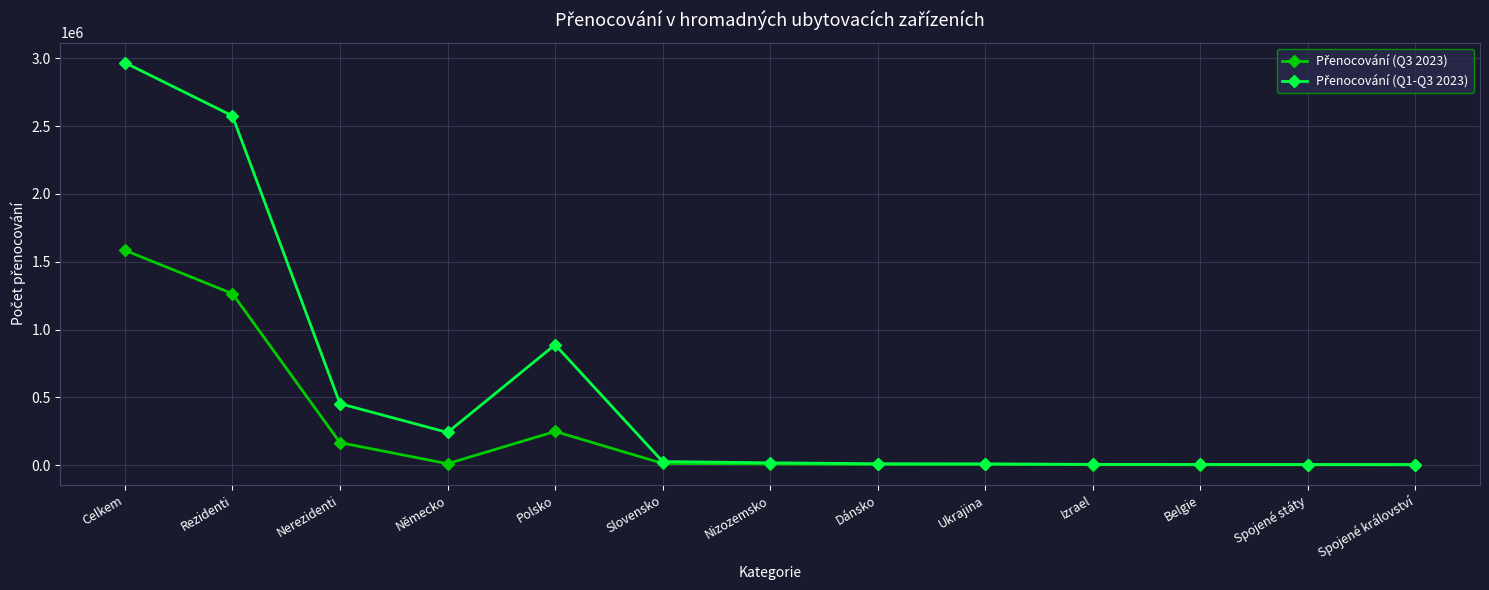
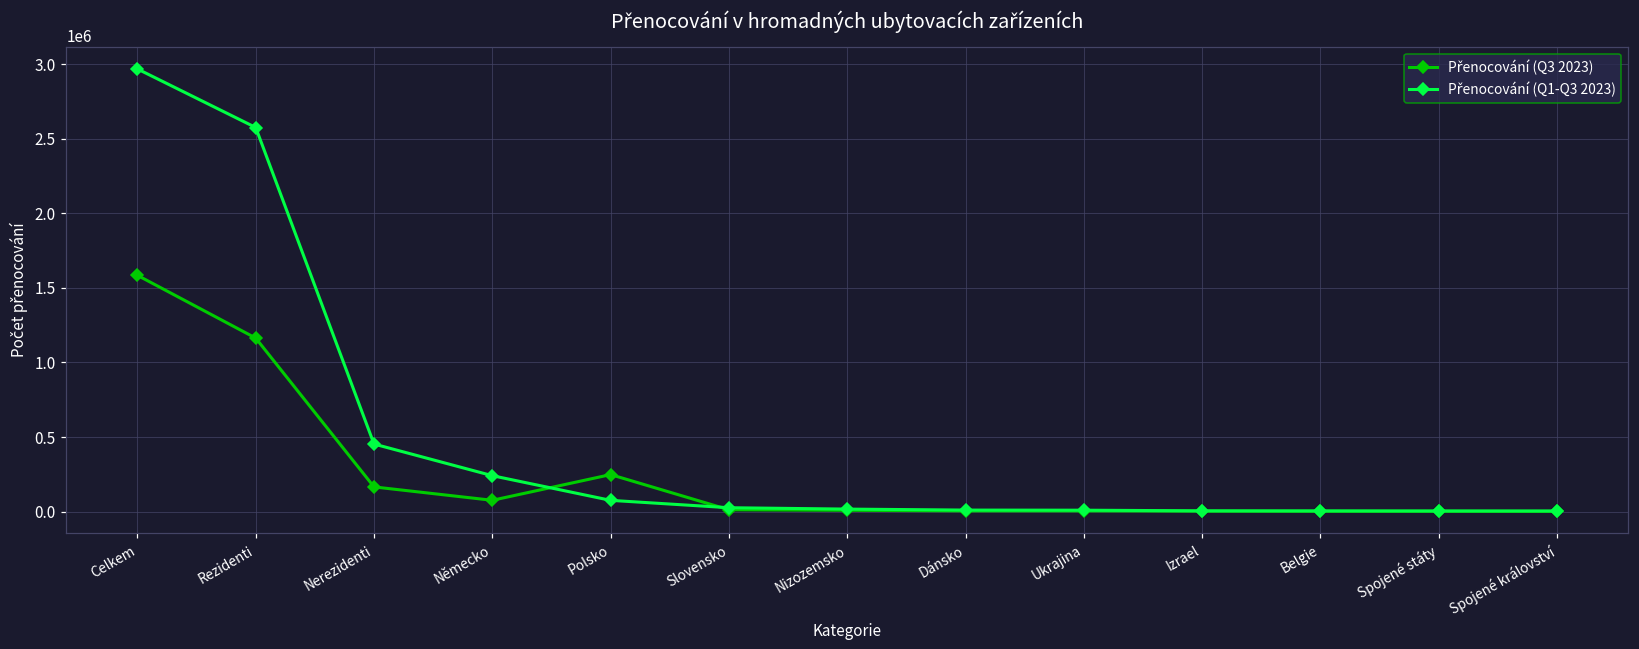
Přenocování (Q3 2023), Rezidenti: 1260000 -> 1160000
Přenocování (Q3 2023), Německo: 10000 -> 80000
Přenocování (Q1-Q3 2023), Polsko: 890000 -> 80000
